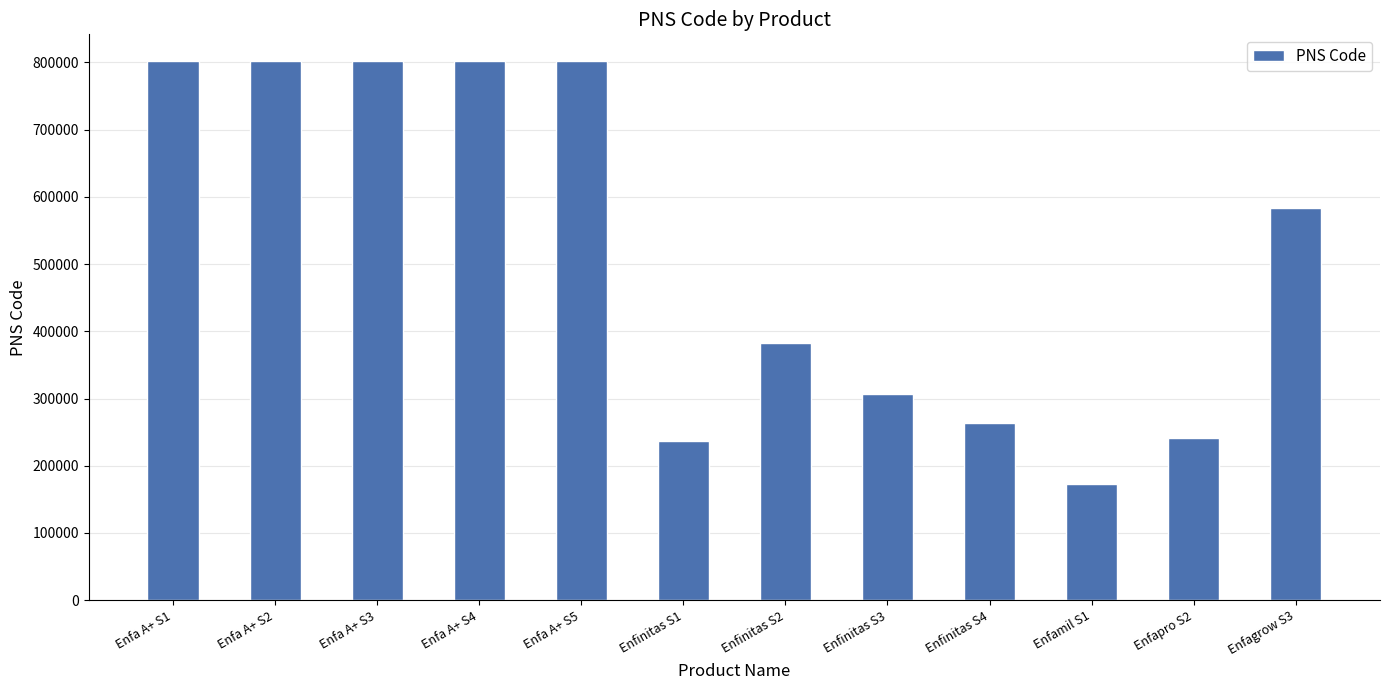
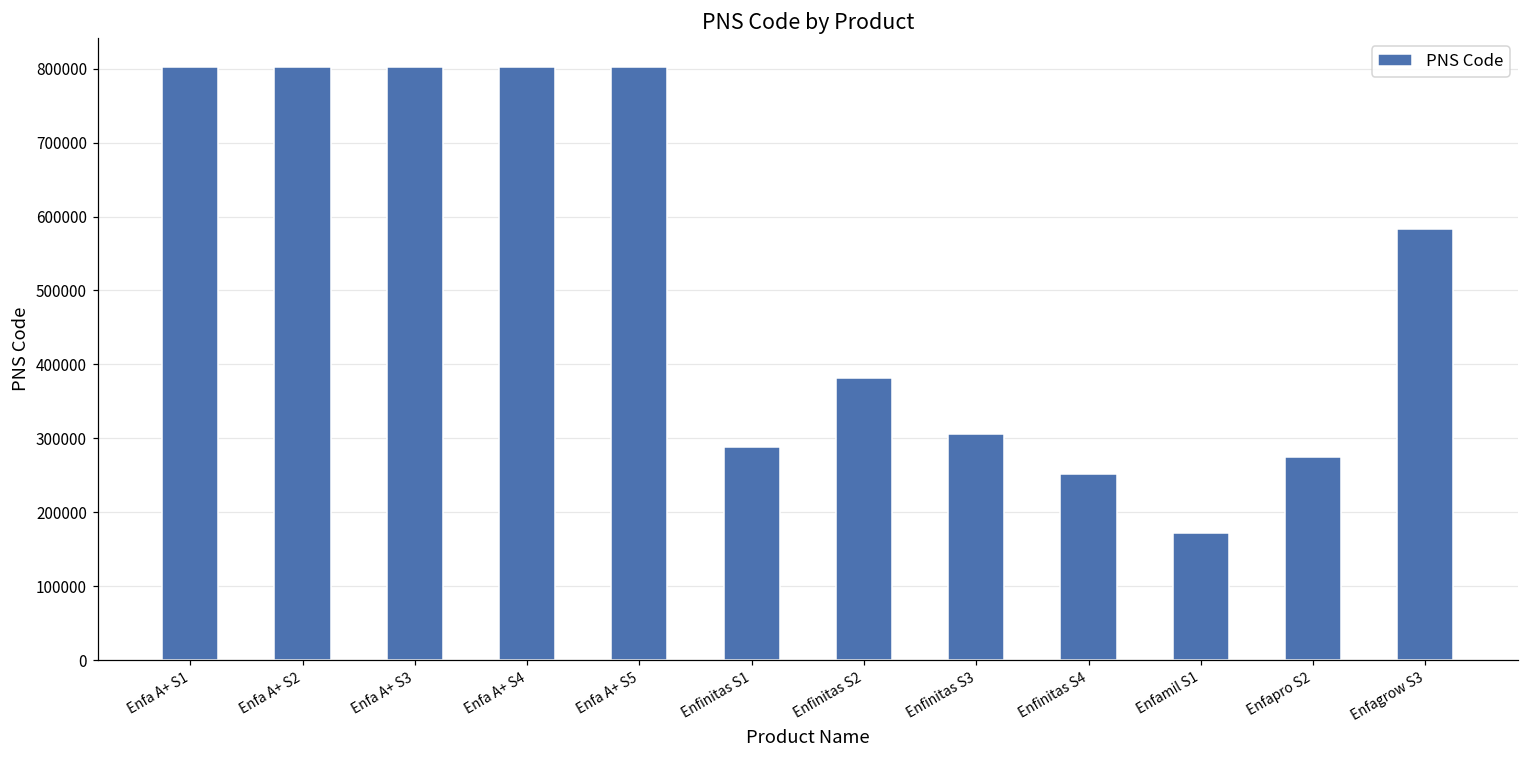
Enfinitas S1: 240000 -> 290000
Enfinitas S4: 260000 -> 250000
Enfapro S2: 240000 -> 280000
